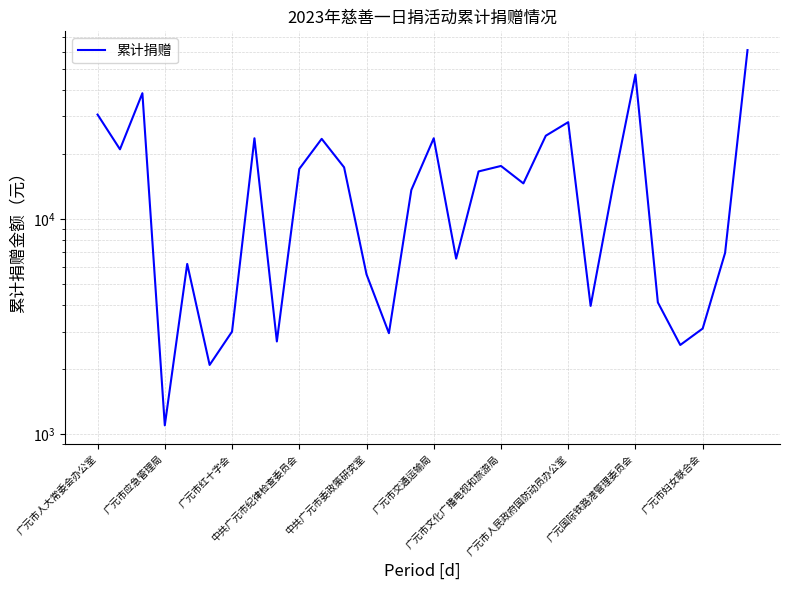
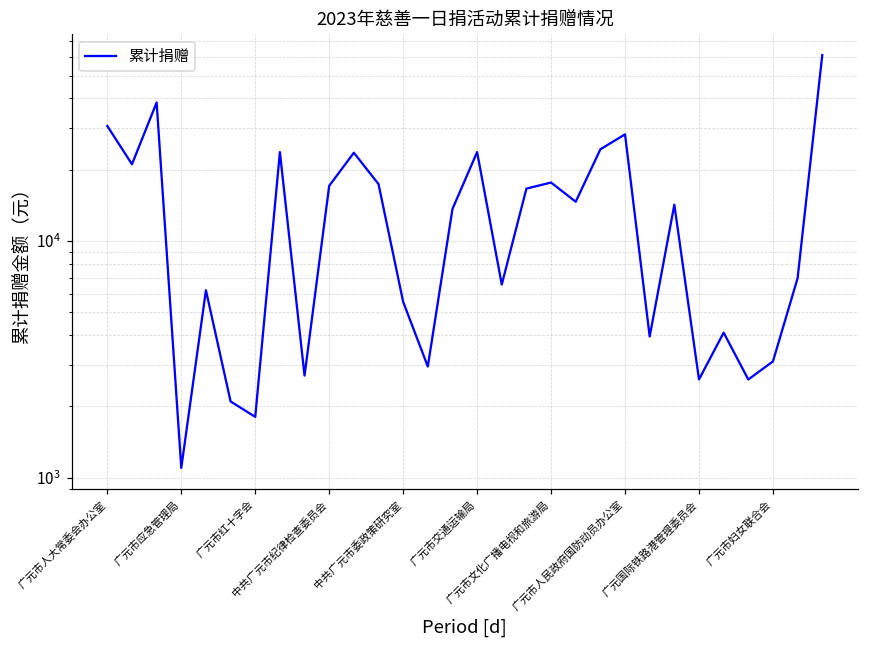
广元市红十字会: 3000 -> 1800
广元国际铁路港管理委员会: 47000 -> 2600
